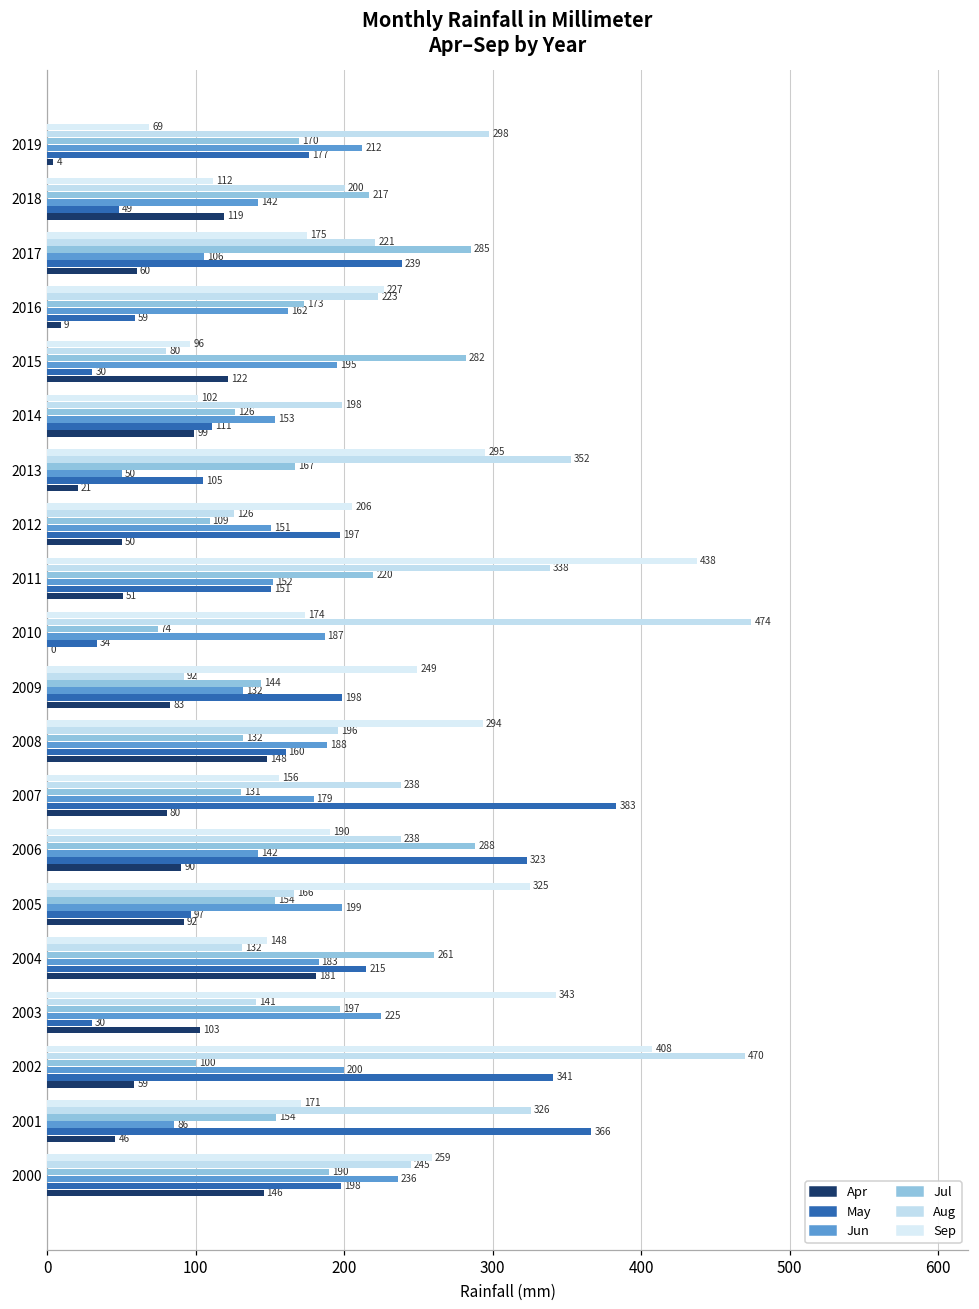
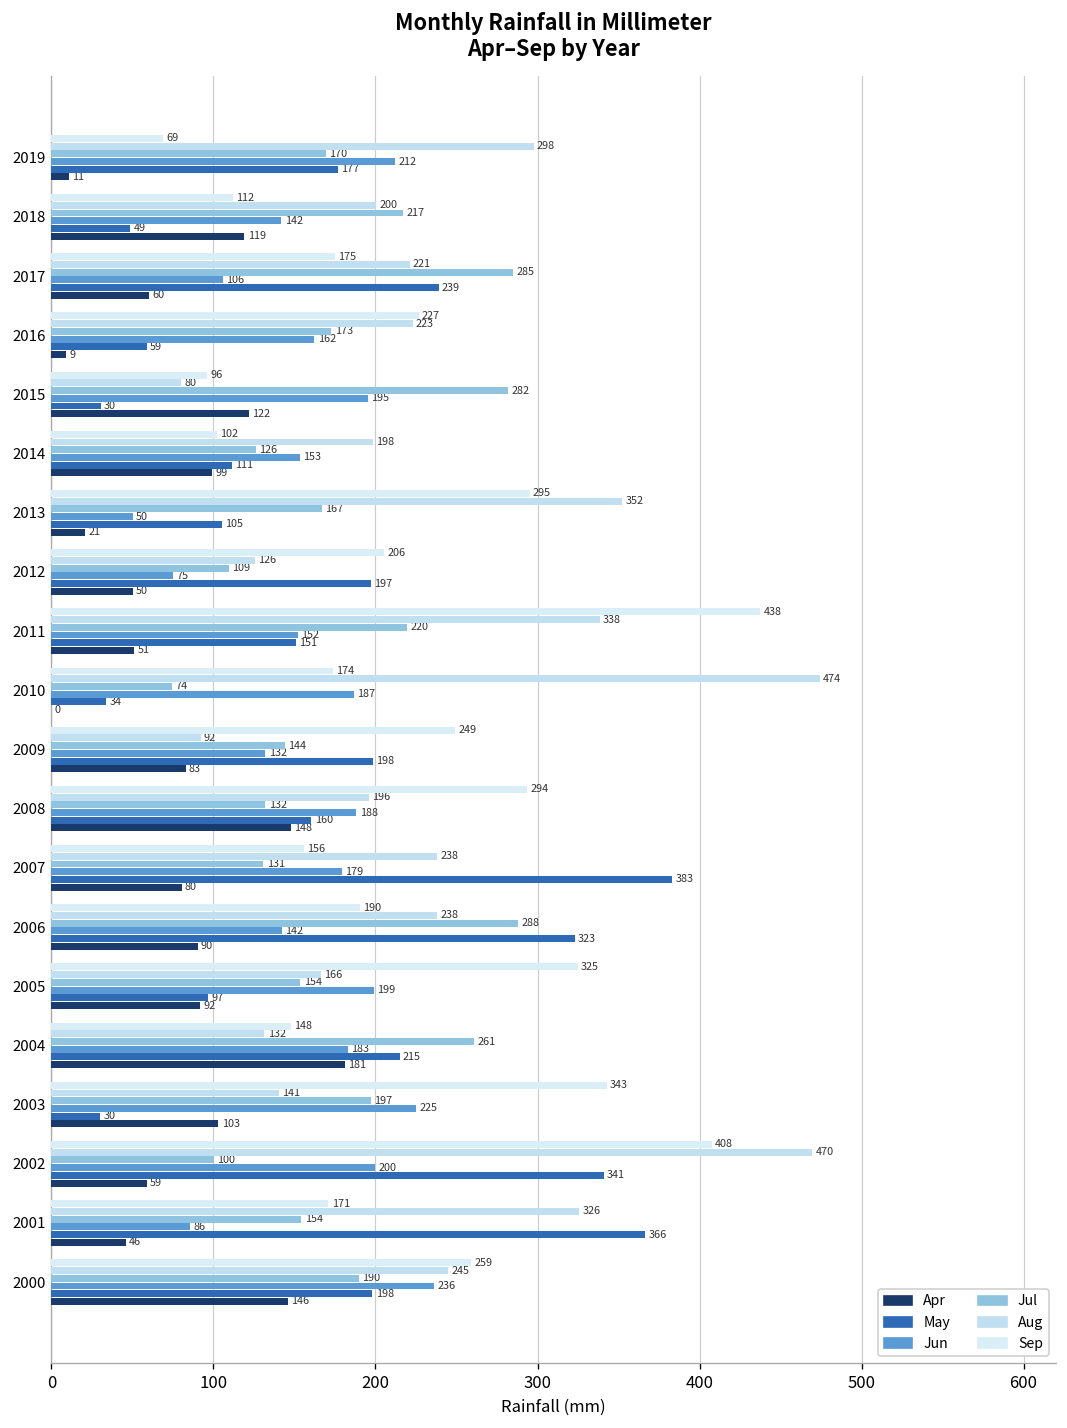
Apr, 2019: 4 -> 11
Jun, 2012: 151 -> 75
